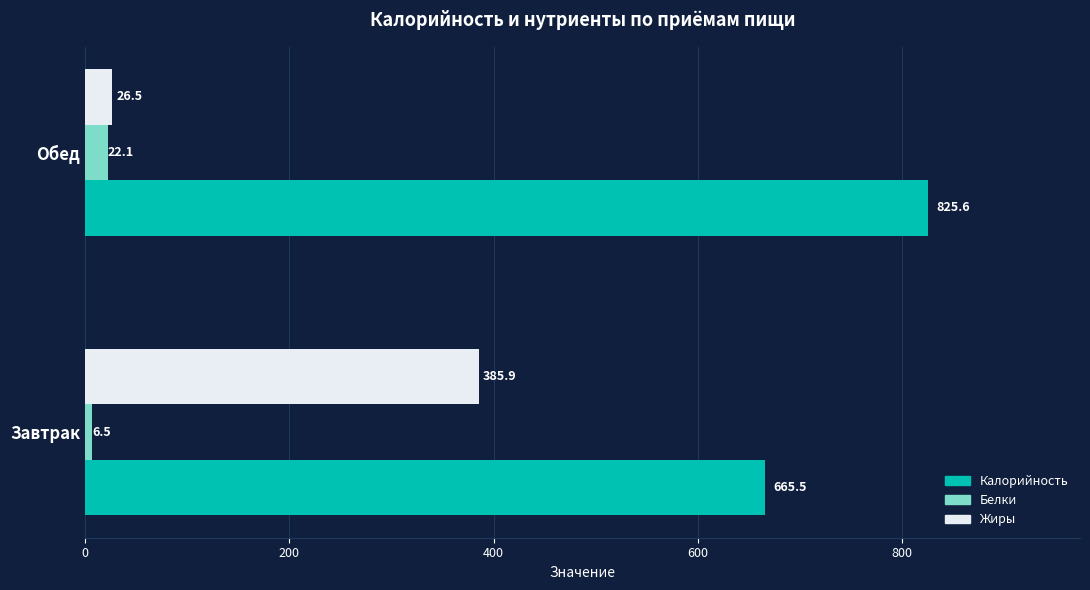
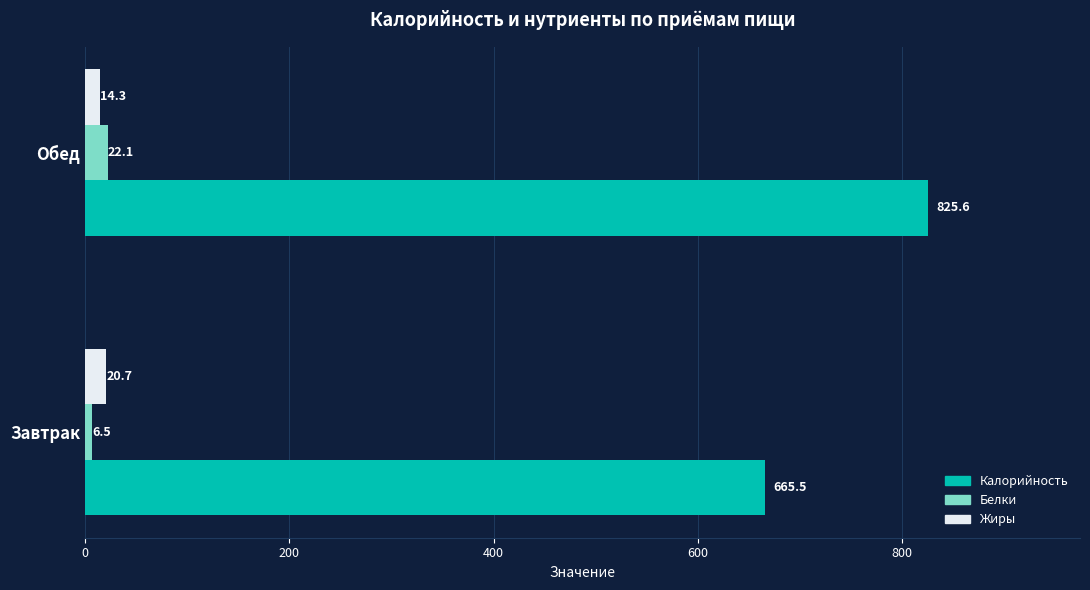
Жиры, Обед: 26.5 -> 14.3
Жиры, Завтрак: 385.9 -> 20.7
